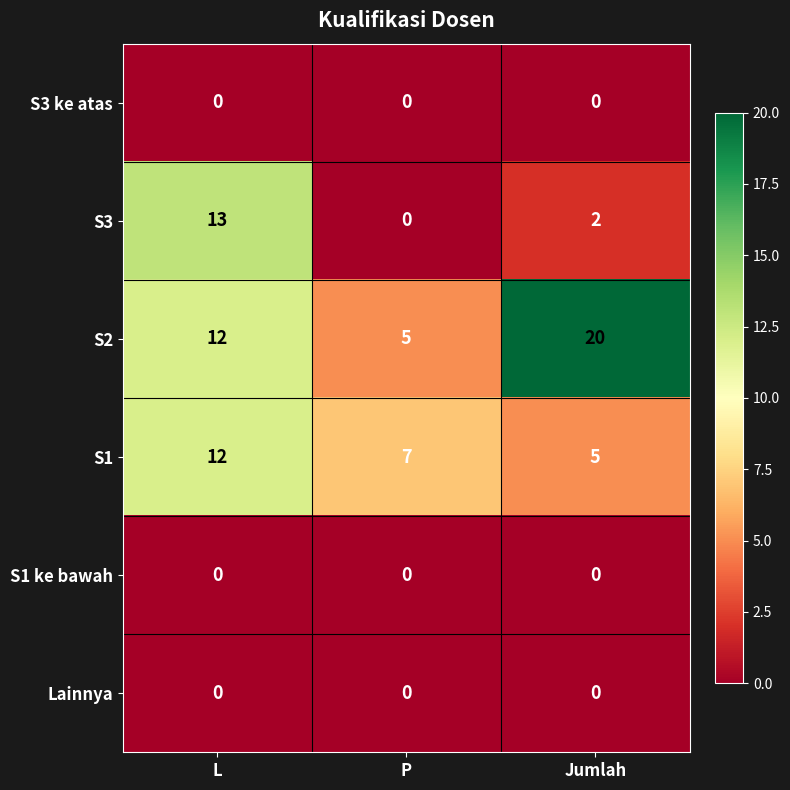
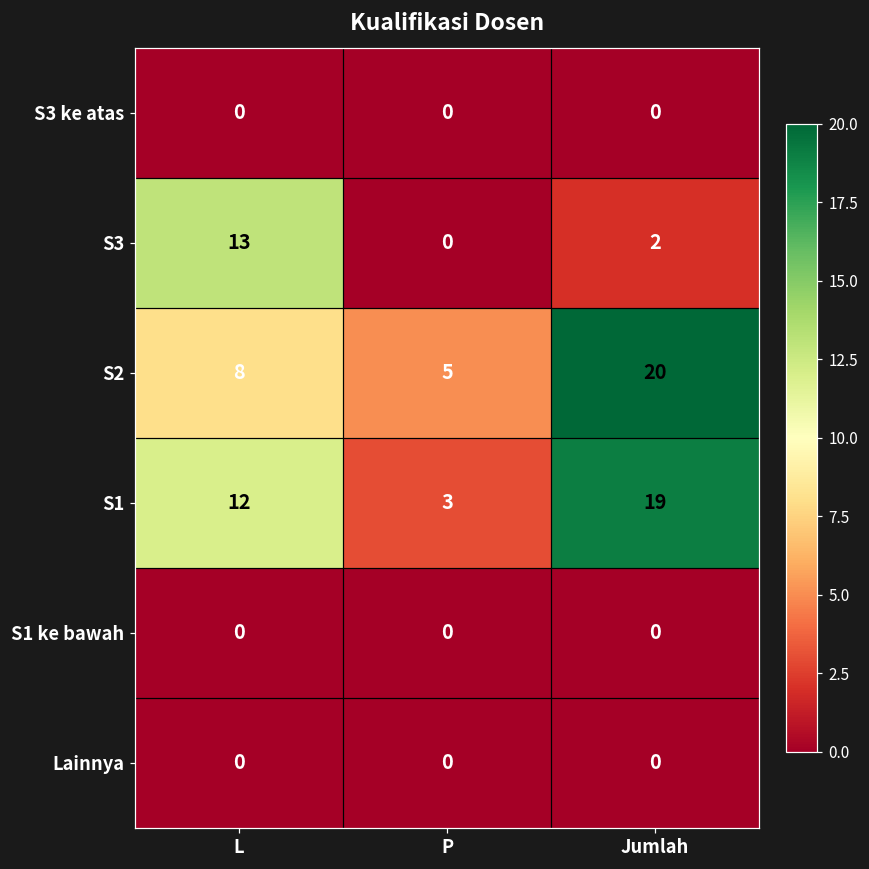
S2, L: 12 -> 8
S1, P: 7 -> 3
S1, Jumlah: 5 -> 19
